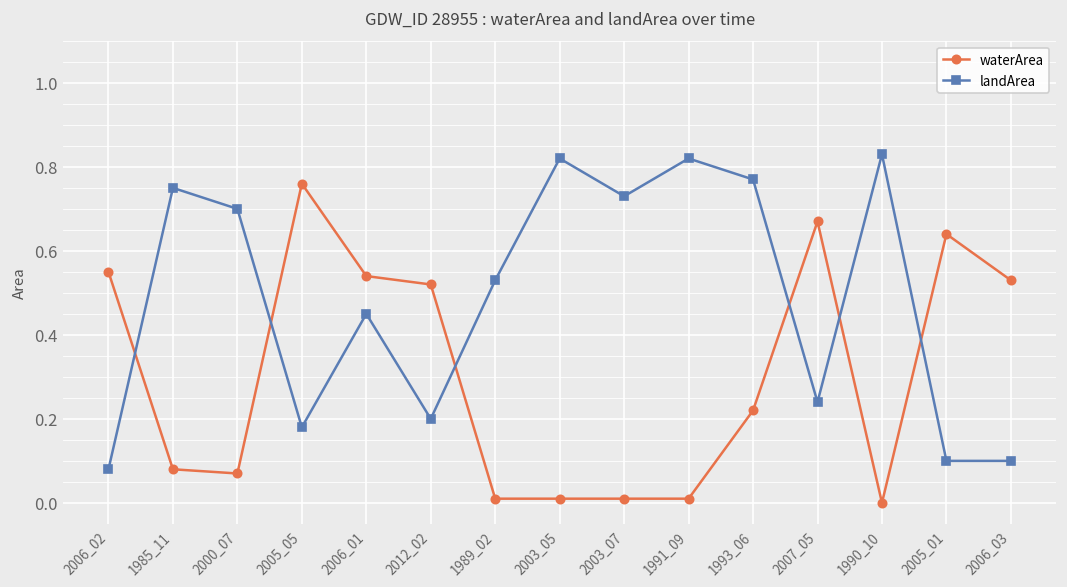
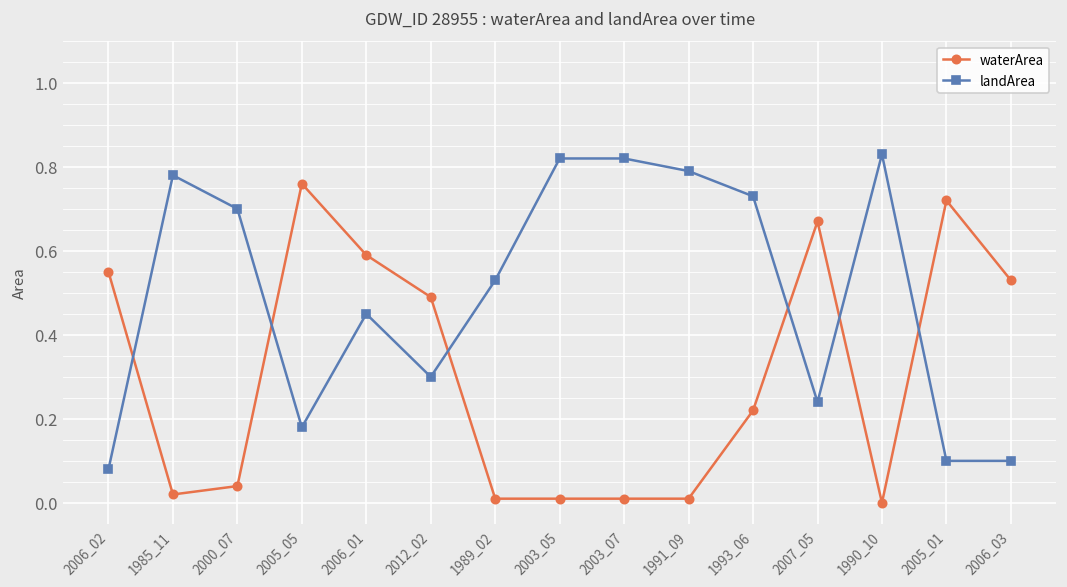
waterArea, 1985_11: 0.08 -> 0.02
landArea, 1985_11: 0.75 -> 0.78
waterArea, 2000_07: 0.07 -> 0.04
waterArea, 2006_01: 0.54 -> 0.59
waterArea, 2012_02: 0.52 -> 0.49
landArea, 2012_02: 0.2 -> 0.3
landArea, 2003_07: 0.73 -> 0.82
landArea, 1991_09: 0.82 -> 0.79
landArea, 1993_06: 0.77 -> 0.73
waterArea, 2005_01: 0.64 -> 0.72
